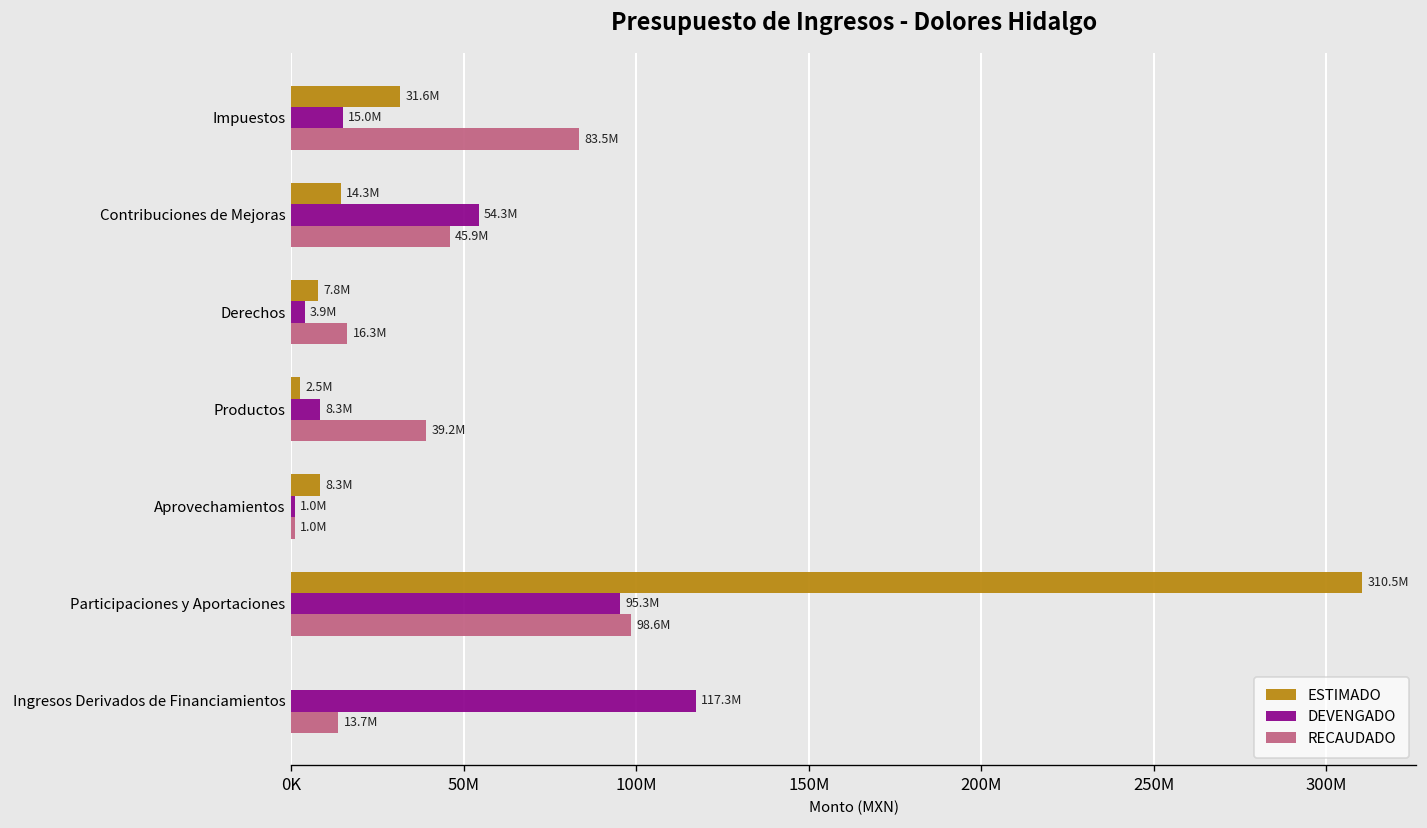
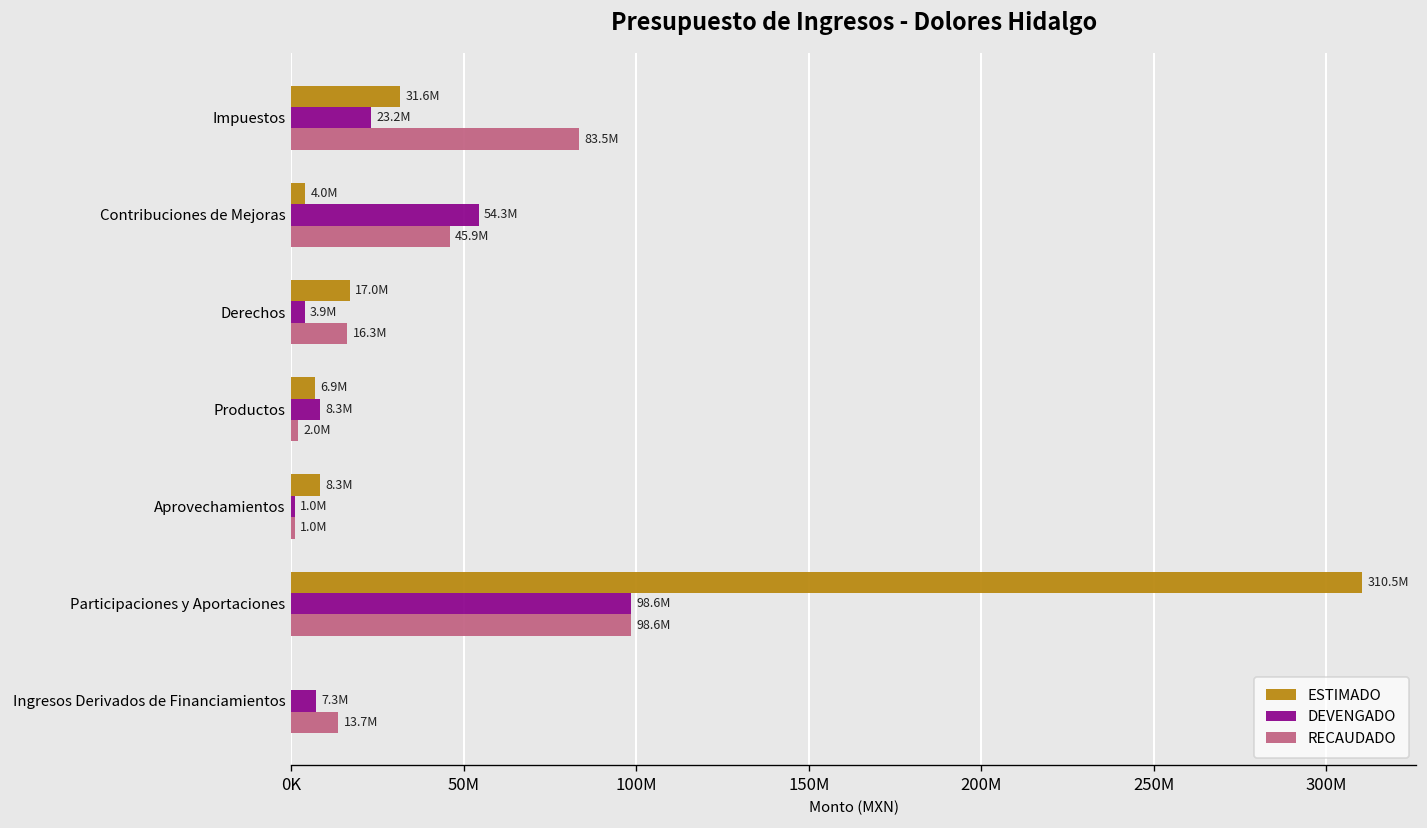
DEVENGADO, Impuestos: 15.0M -> 23.2M
ESTIMADO, Contribuciones de Mejoras: 14.3M -> 4.0M
ESTIMADO, Derechos: 7.8M -> 17.0M
ESTIMADO, Productos: 2.5M -> 6.9M
RECAUDADO, Productos: 39.2M -> 2.0M
DEVENGADO, Participaciones y Aportaciones: 95.3M -> 98.6M
DEVENGADO, Ingresos Derivados de Financiamientos: 117.3M -> 7.3M
